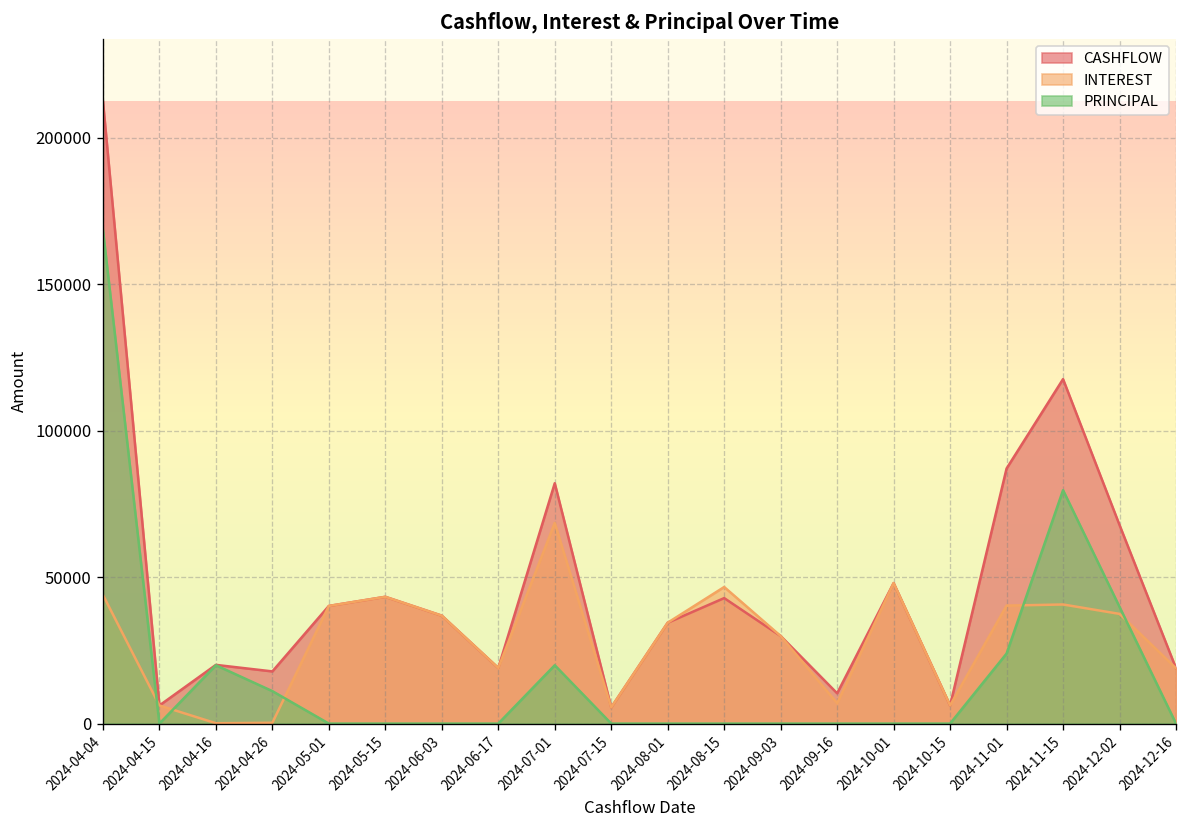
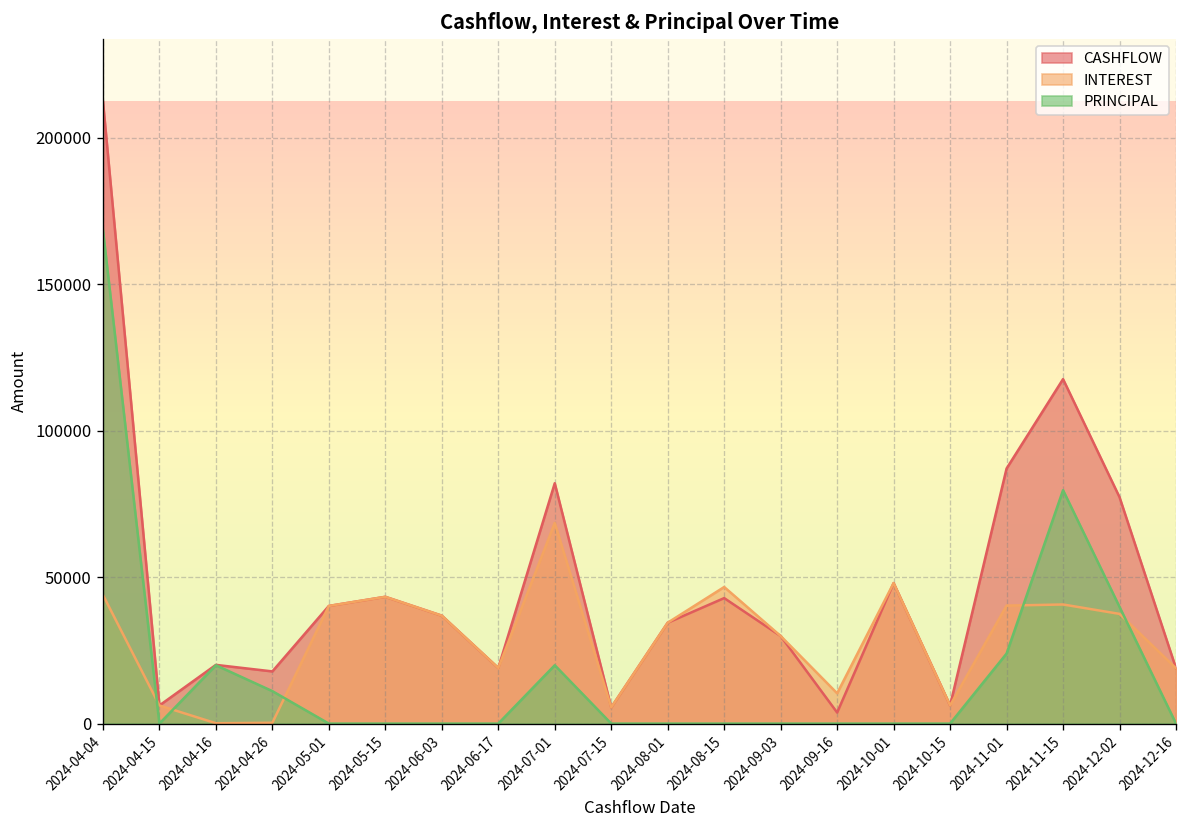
CASHFLOW, 2024-09-16: 10000 -> 4000
INTEREST, 2024-09-16: 7000 -> 10000
CASHFLOW, 2024-12-02: 68000 -> 77000
